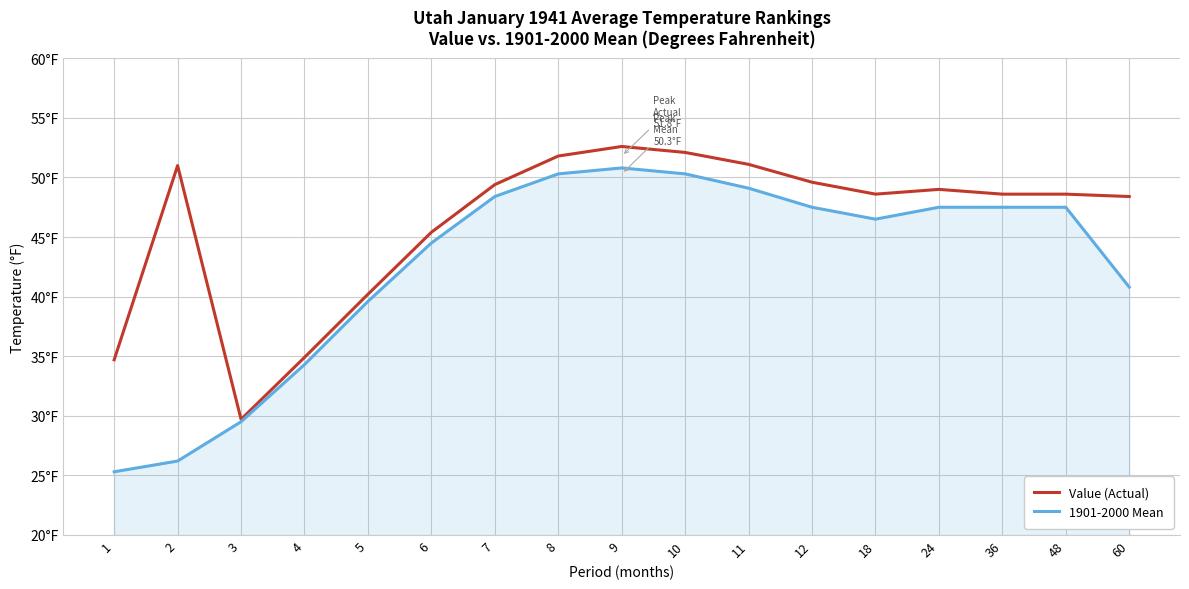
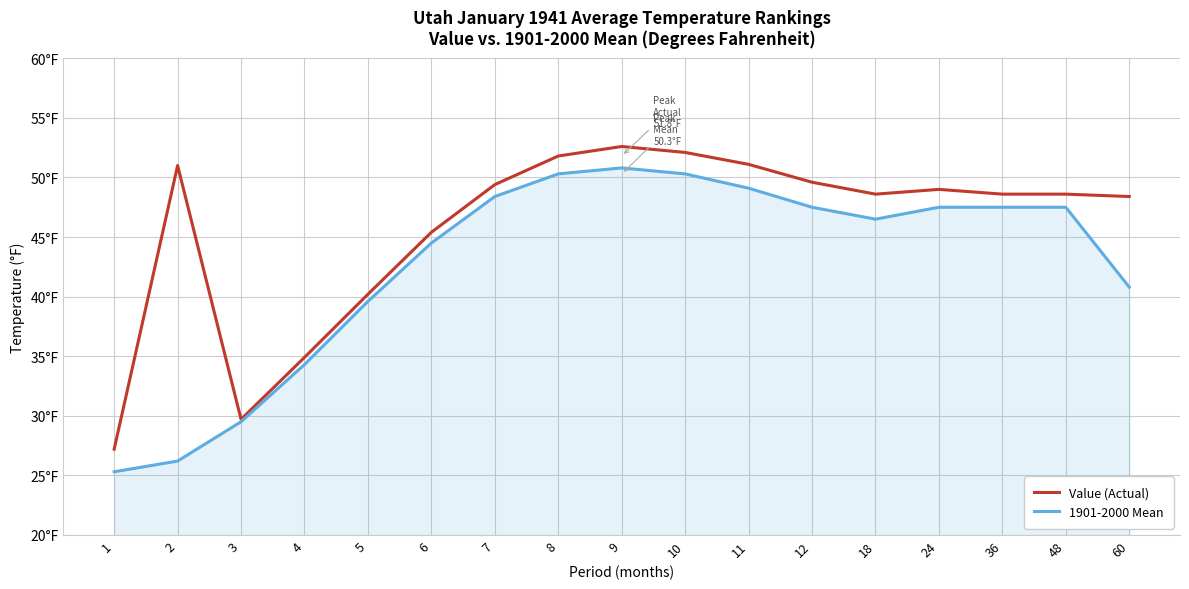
Value (Actual), 1: 34.7°F -> 27.2°F
